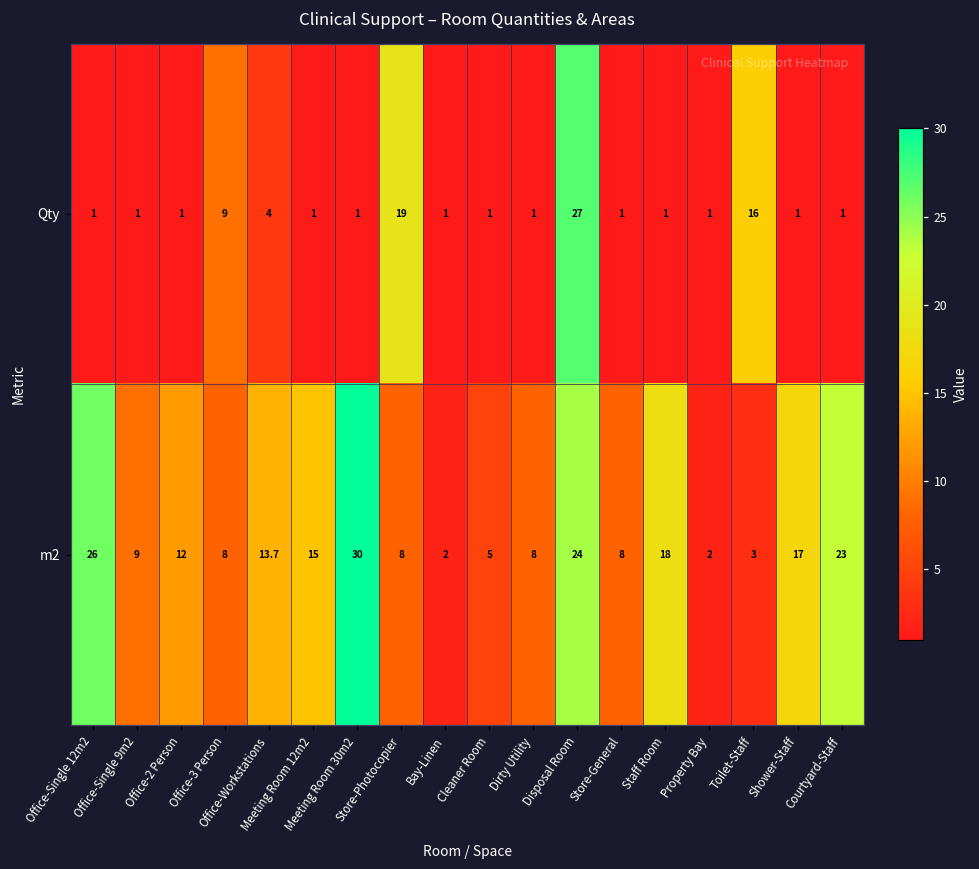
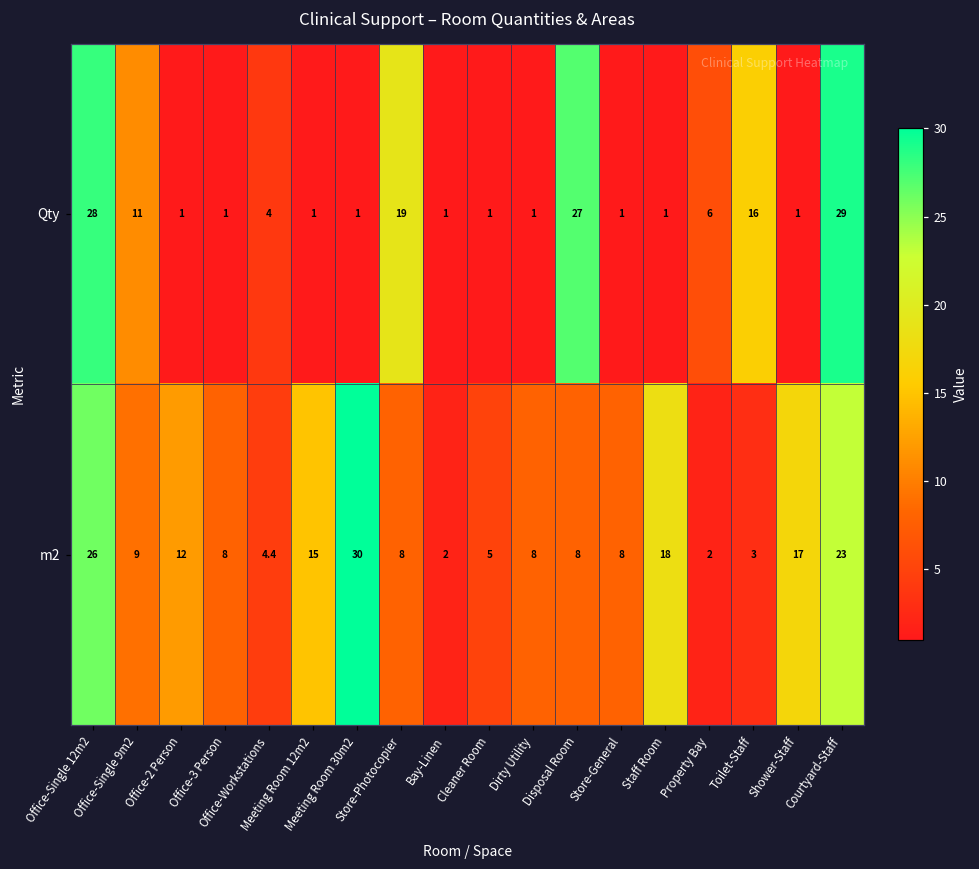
Qty, Office-Single 12m2: 1 -> 28
Qty, Office-Single 9m2: 1 -> 11
Qty, Office-3 Person: 9 -> 1
Qty, Property Bay: 1 -> 6
Qty, Courtyard-Staff: 1 -> 29
m2, Office-Workstations: 13.7 -> 4.4
m2, Disposal Room: 24 -> 8
